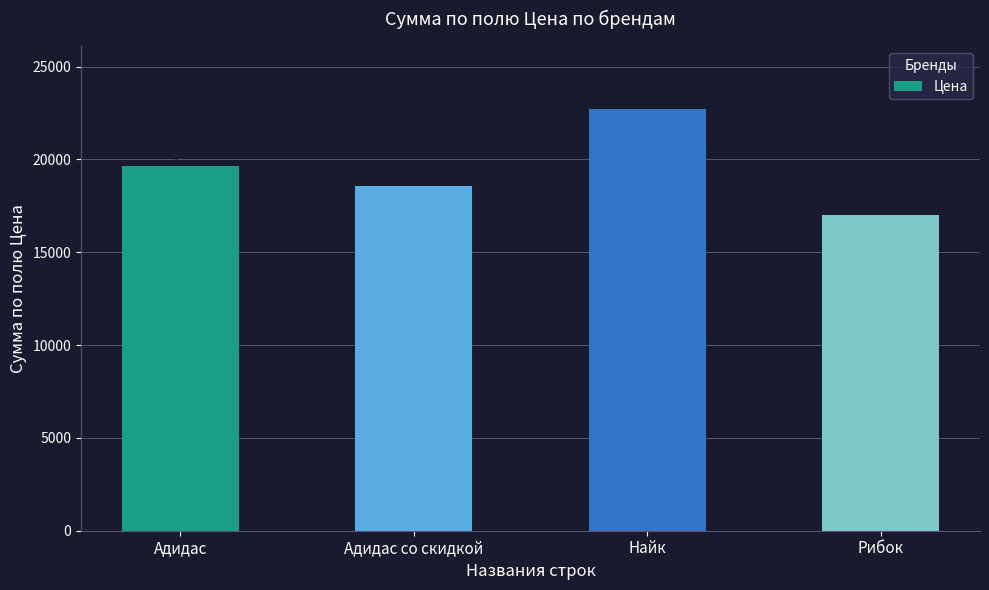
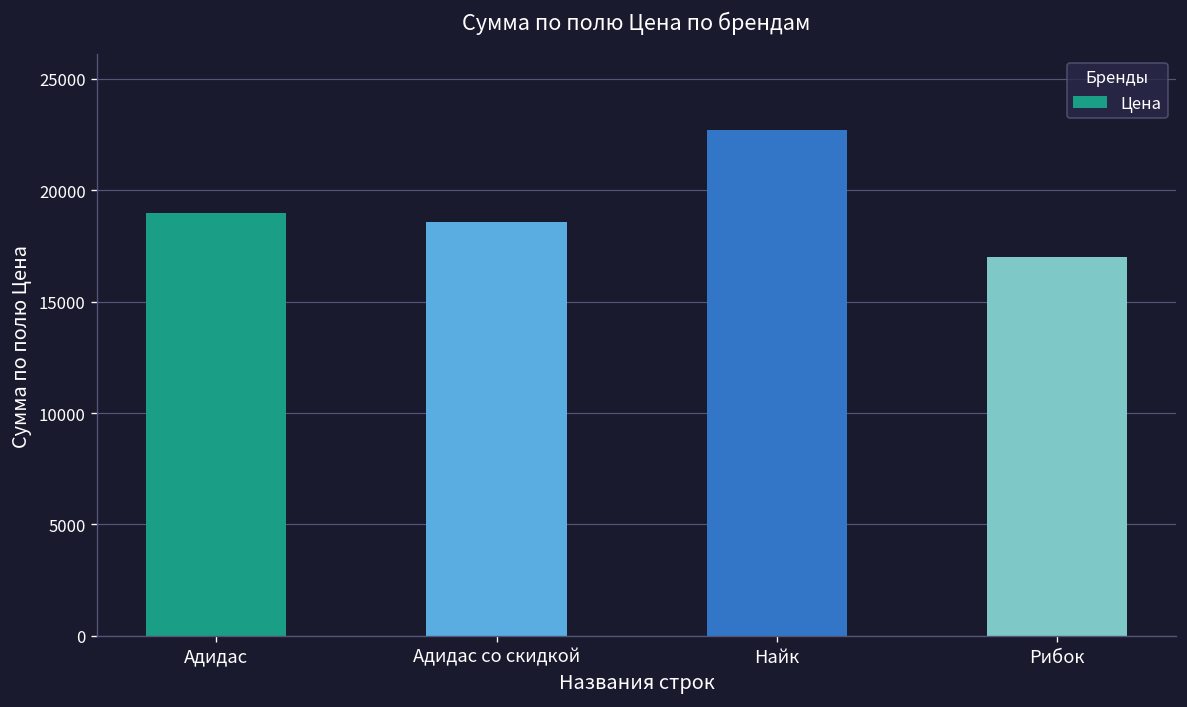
Адидас: 19600 -> 19000
